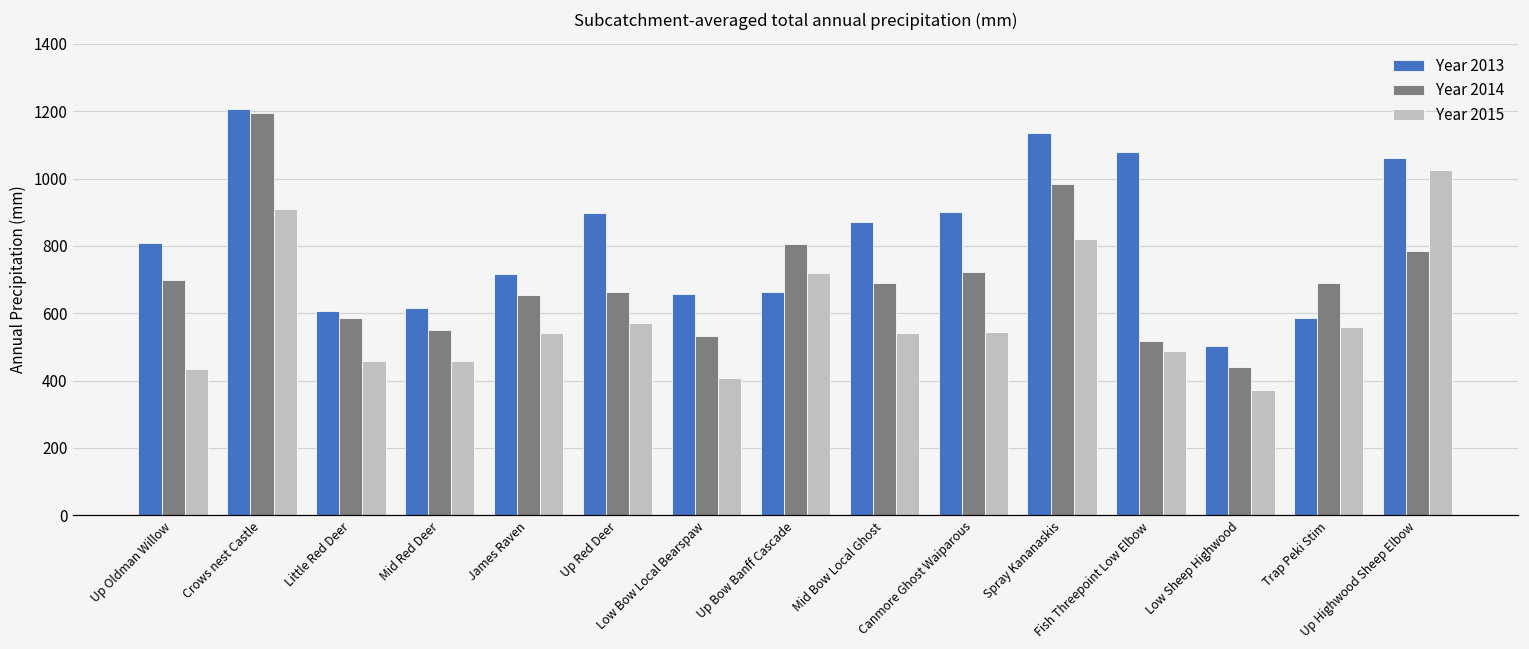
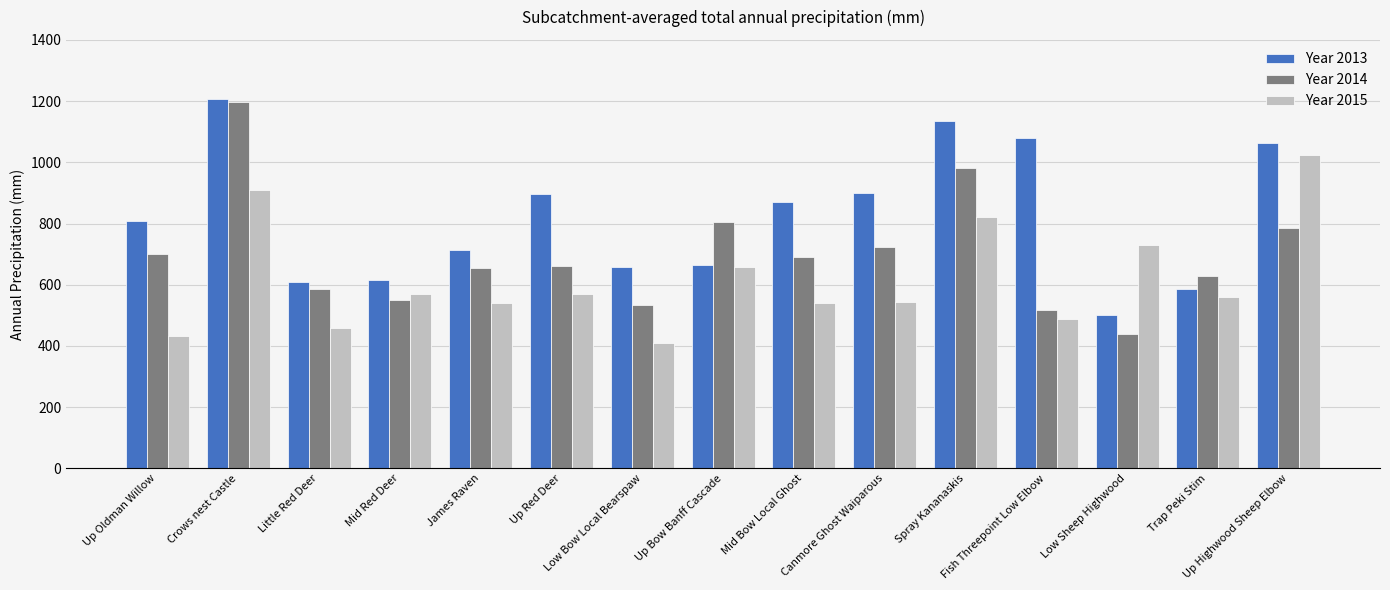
Year 2015, Mid Red Deer: 460 -> 570
Year 2015, Up Bow Banff Cascade: 720 -> 660
Year 2015, Low Sheep Highwood: 370 -> 730
Year 2014, Trap Peki Stim: 690 -> 630
